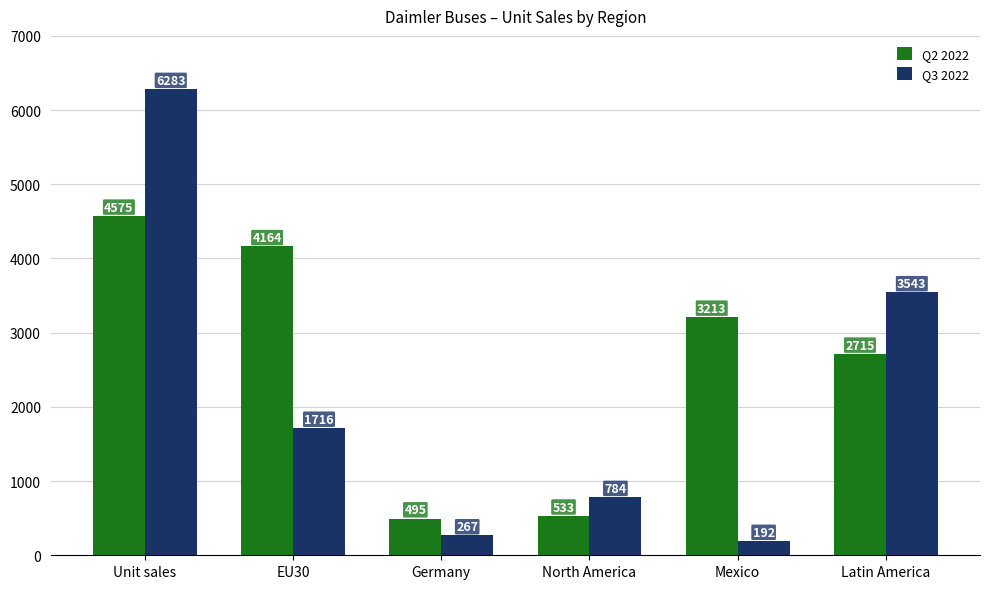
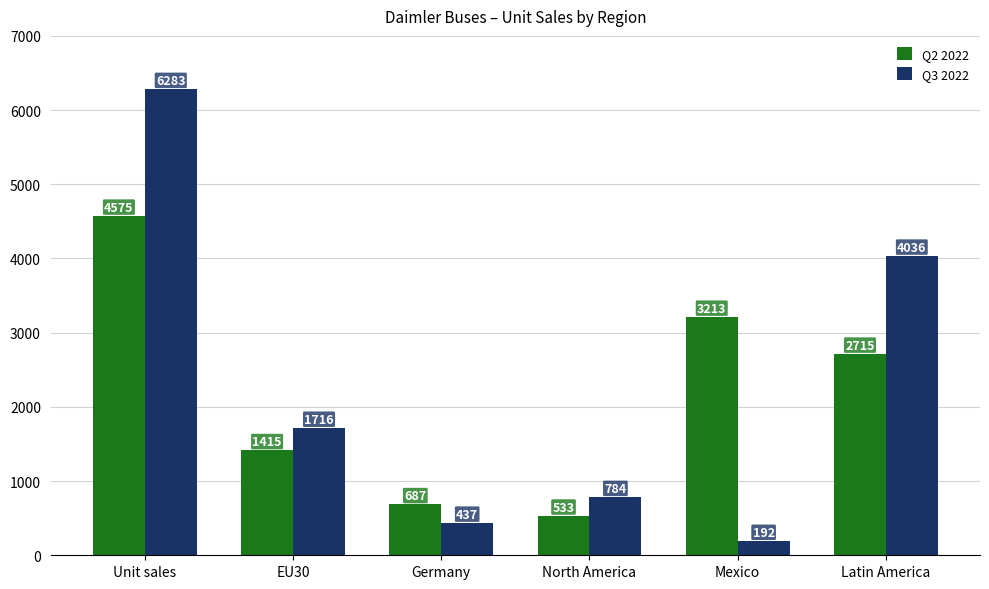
Q2 2022, EU30: 4164 -> 1415
Q2 2022, Germany: 495 -> 687
Q3 2022, Germany: 267 -> 437
Q3 2022, Latin America: 3543 -> 4036
